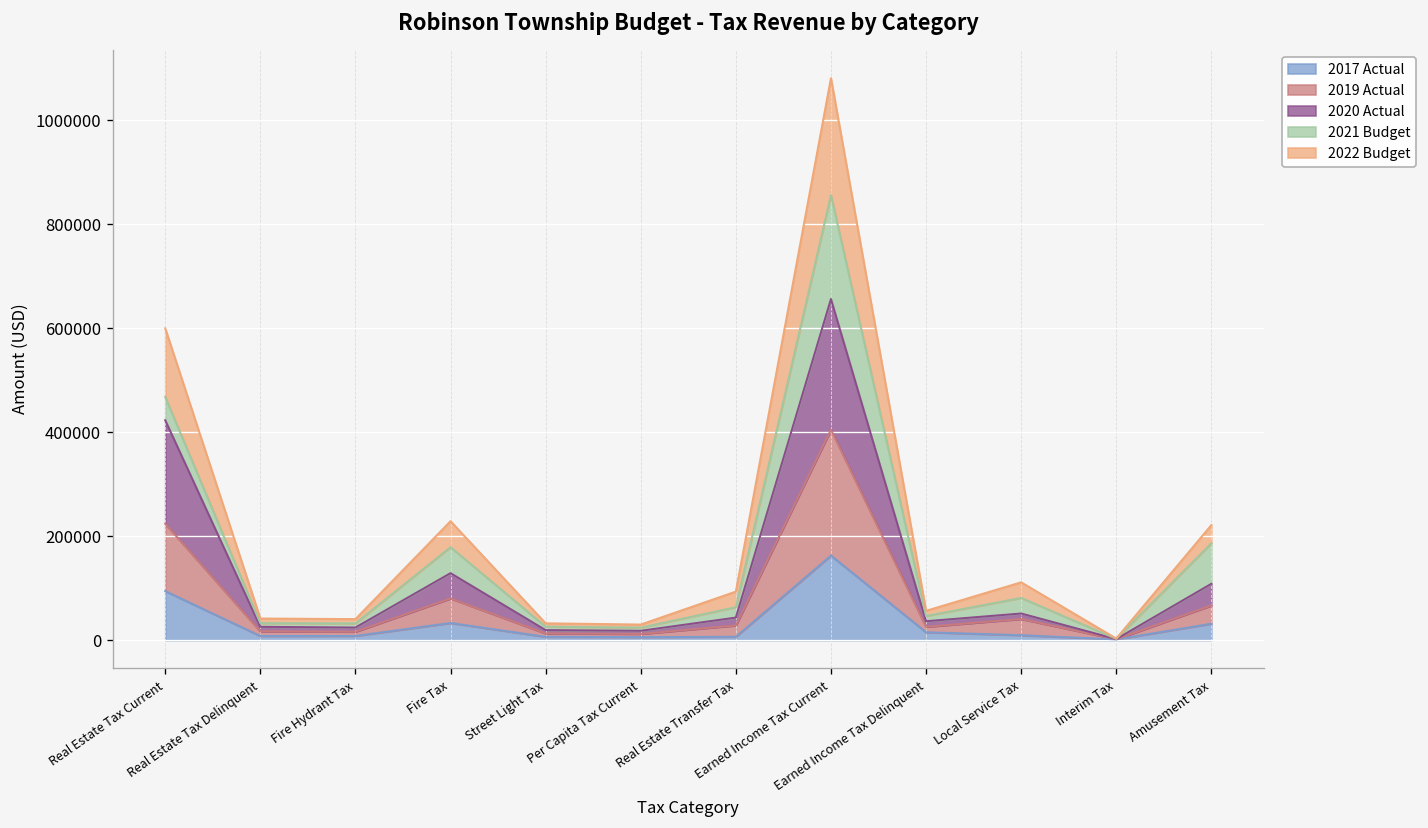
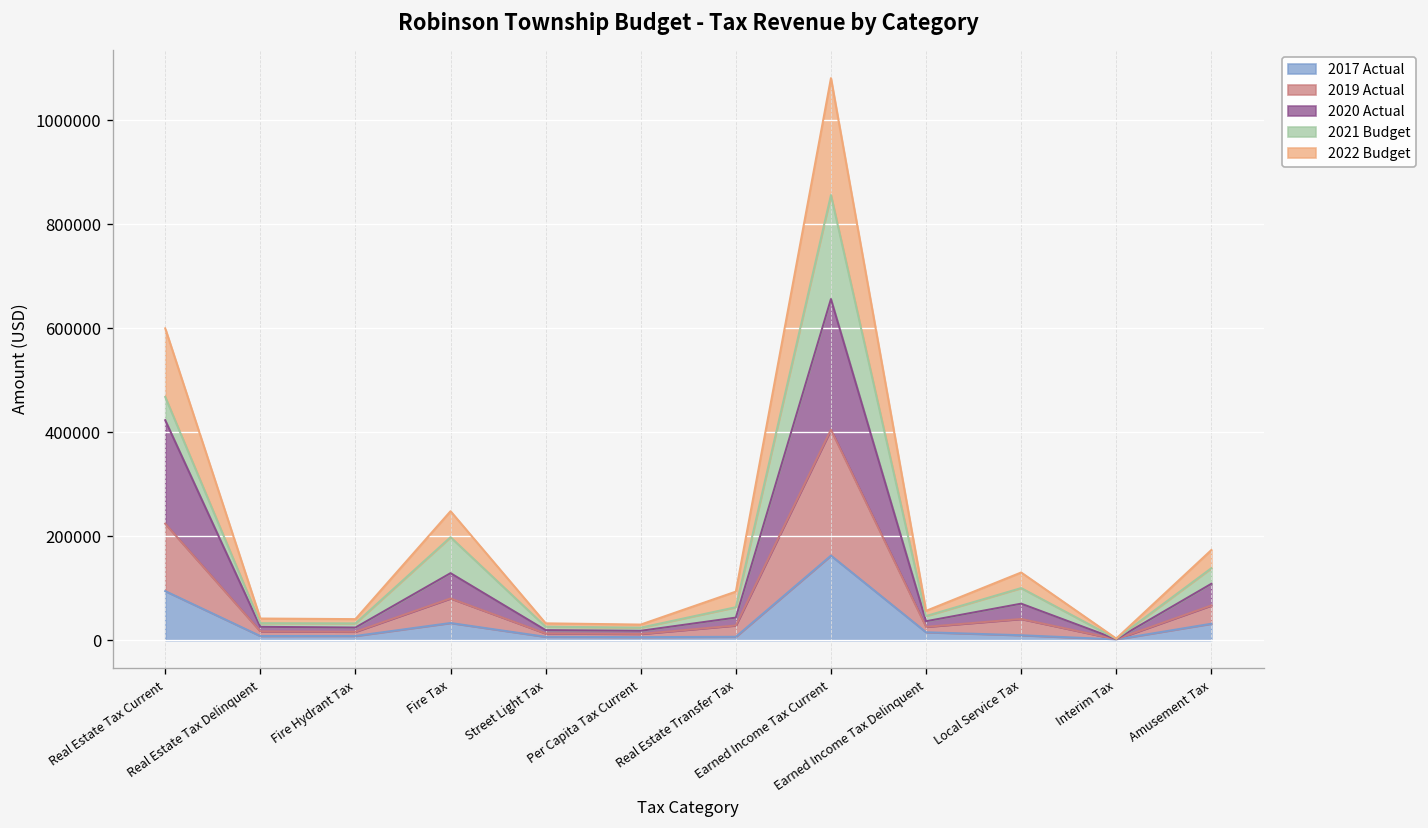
2021 Budget, Fire Tax: 50000 -> 70000
2020 Actual, Local Service Tax: 10000 -> 30000
2021 Budget, Amusement Tax: 80000 -> 30000
